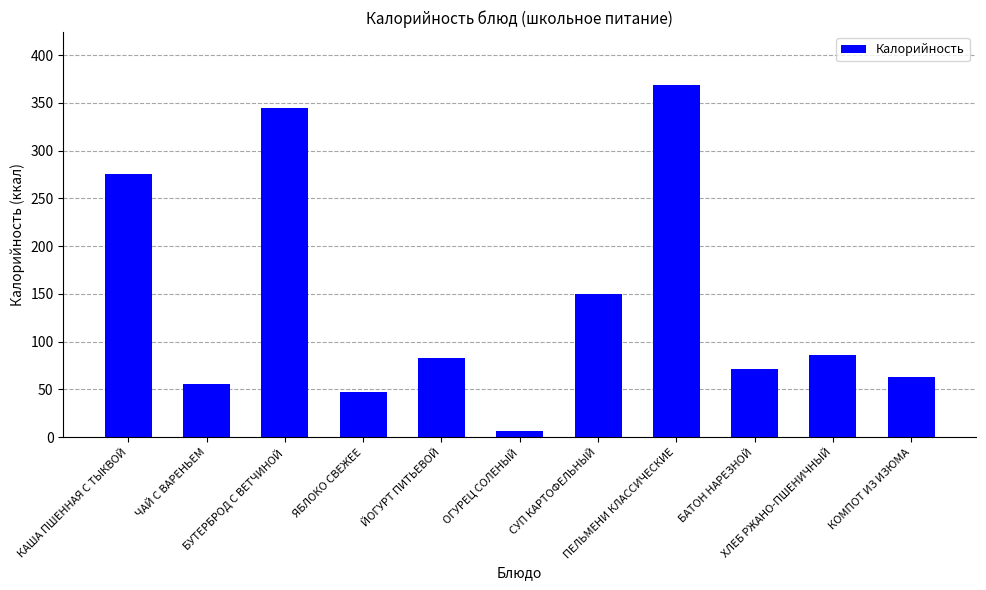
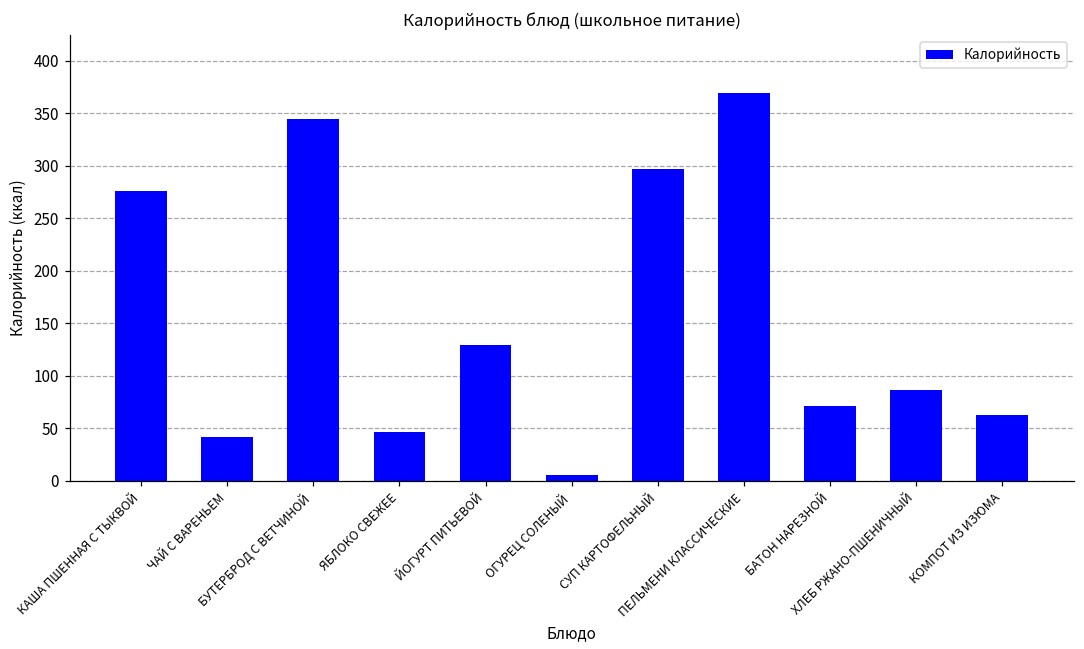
ЧАЙ С ВАРЕНЬЕМ: 60 -> 40
ЙОГУРТ ПИТЬЕВОЙ: 80 -> 130
СУП КАРТОФЕЛЬНЫЙ: 150 -> 300
